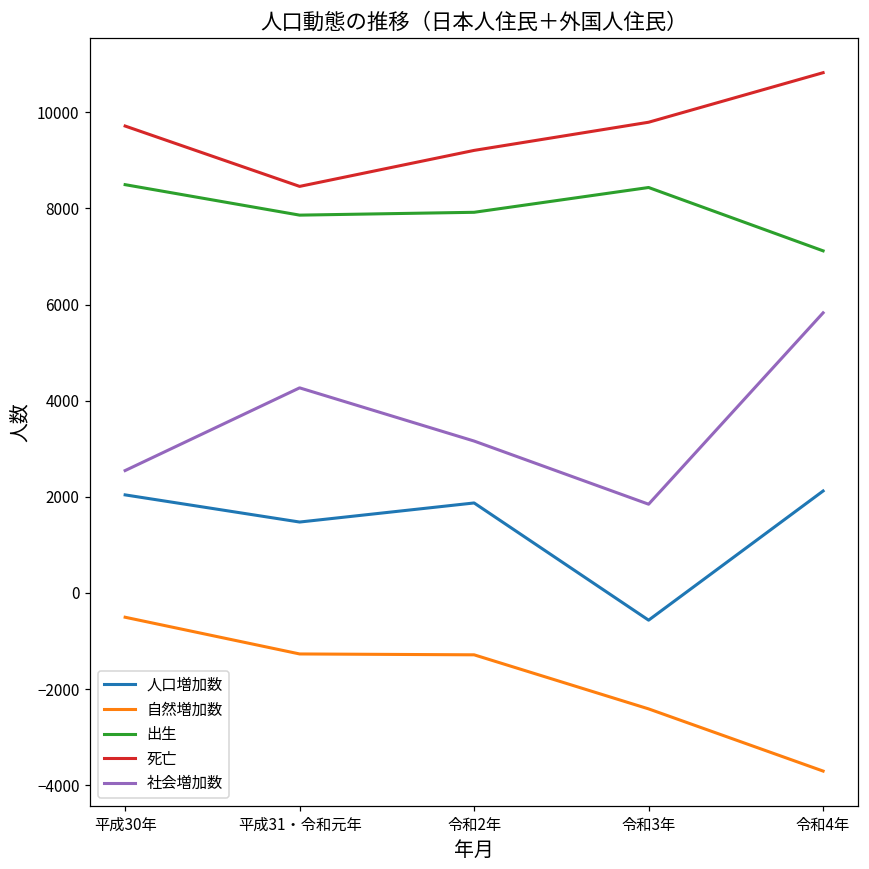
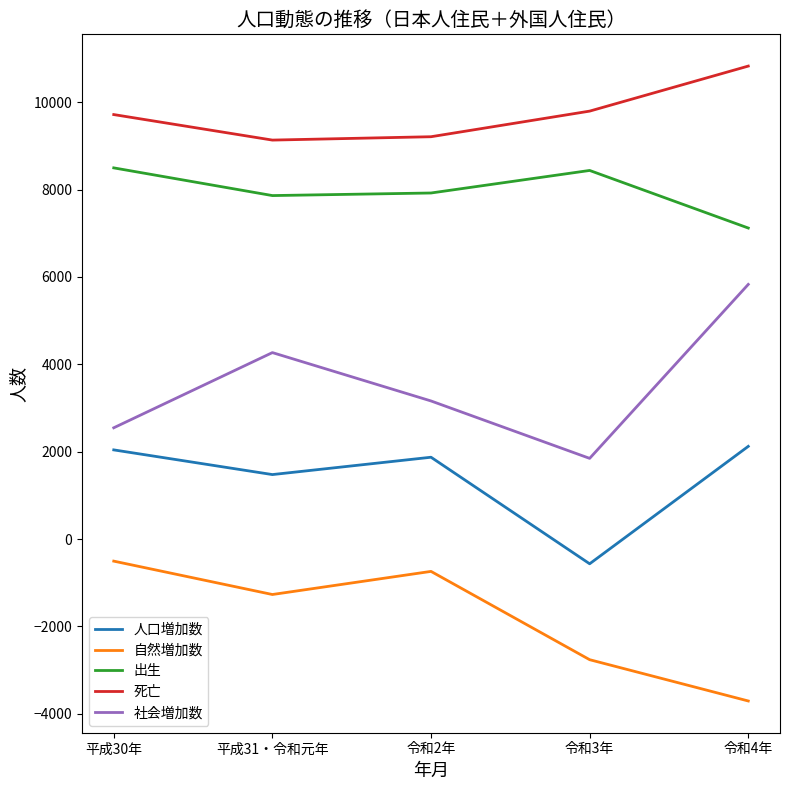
死亡, 平成31・令和元年: 8500 -> 9100
自然増加数, 令和2年: -1300 -> -700
自然増加数, 令和3年: -2400 -> -2800
